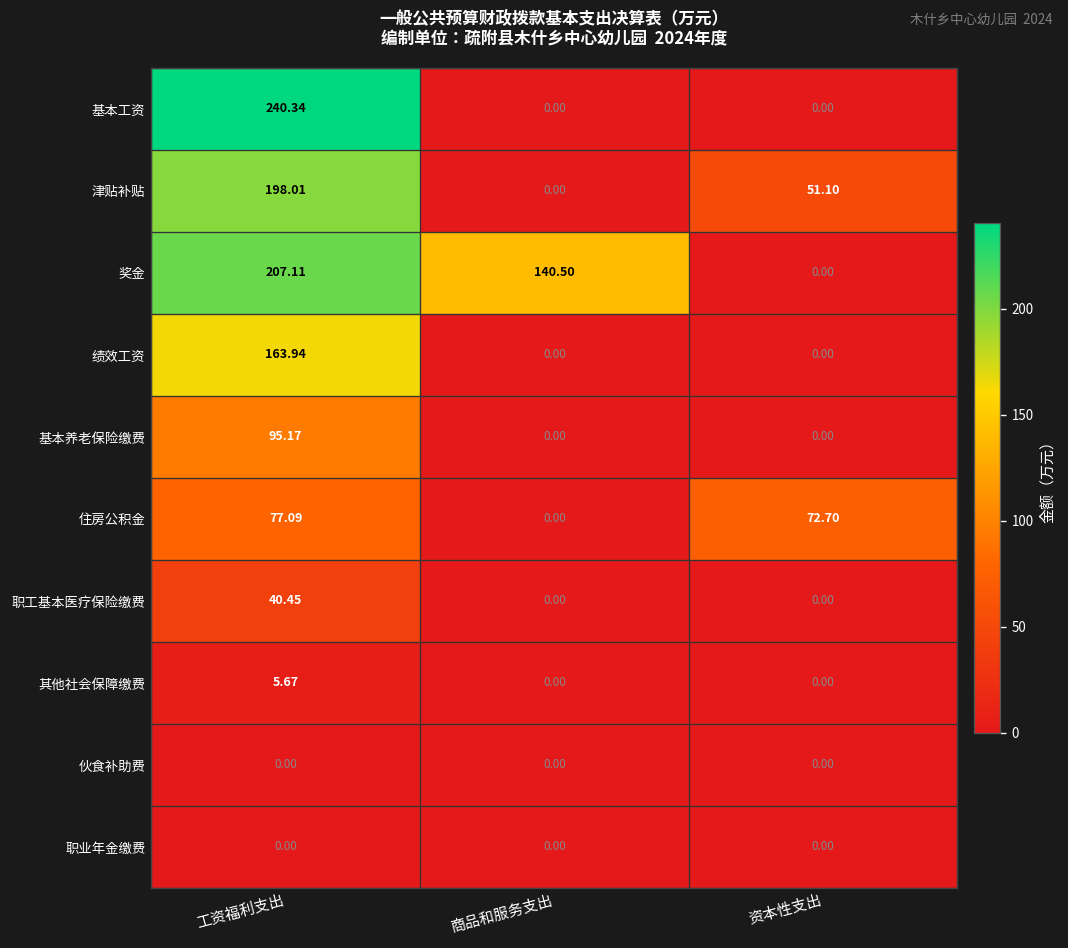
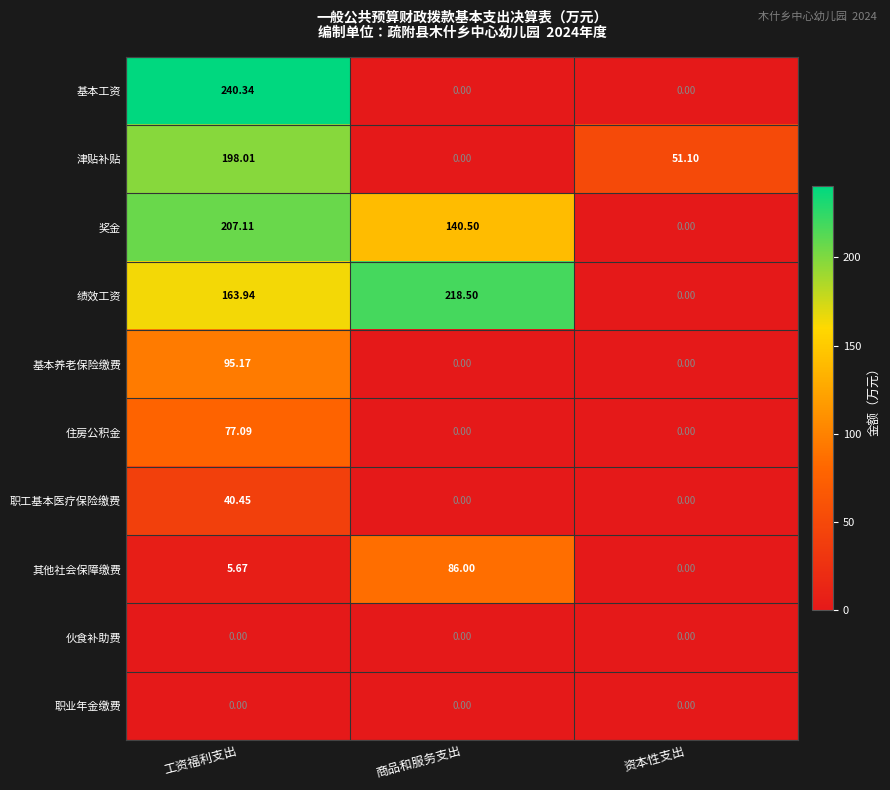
绩效工资, 商品和服务支出: 0.00 -> 218.50
住房公积金, 资本性支出: 72.70 -> 0.00
其他社会保障缴费, 商品和服务支出: 0.00 -> 86.00
